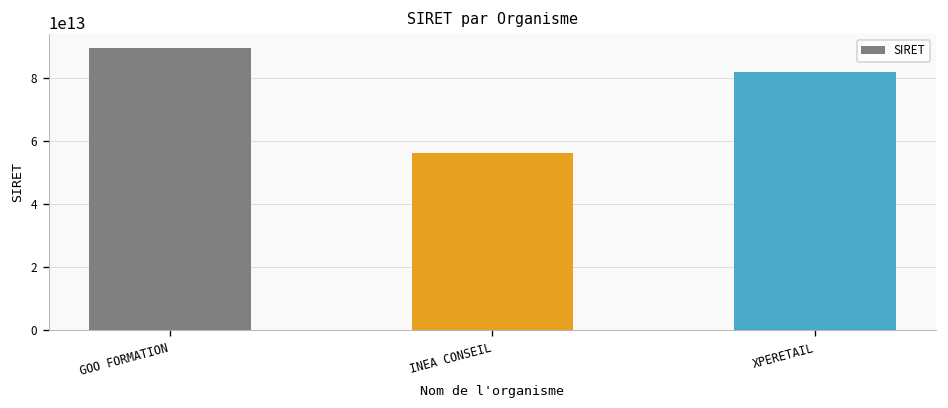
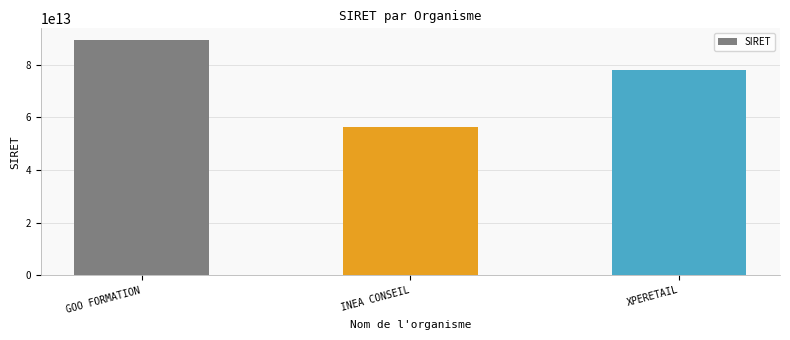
XPERETAIL: 82000000000000 -> 78000000000000
